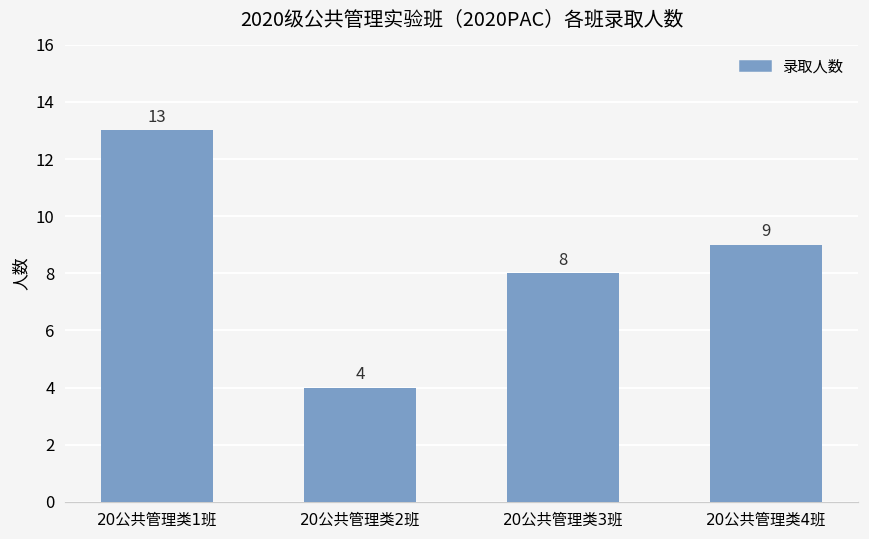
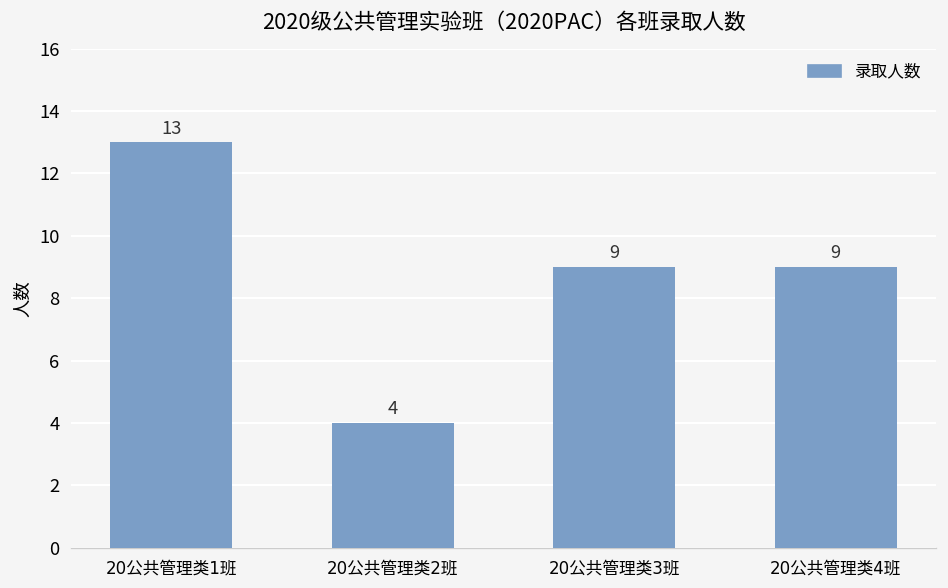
20公共管理类3班: 8 -> 9
